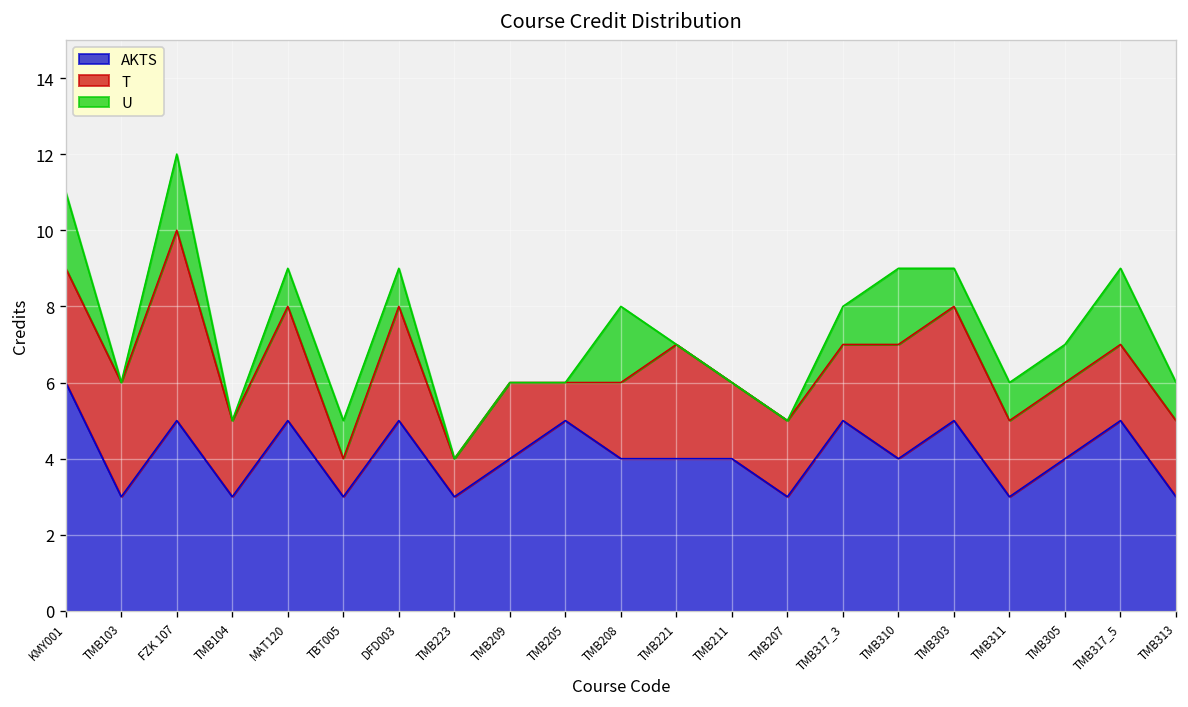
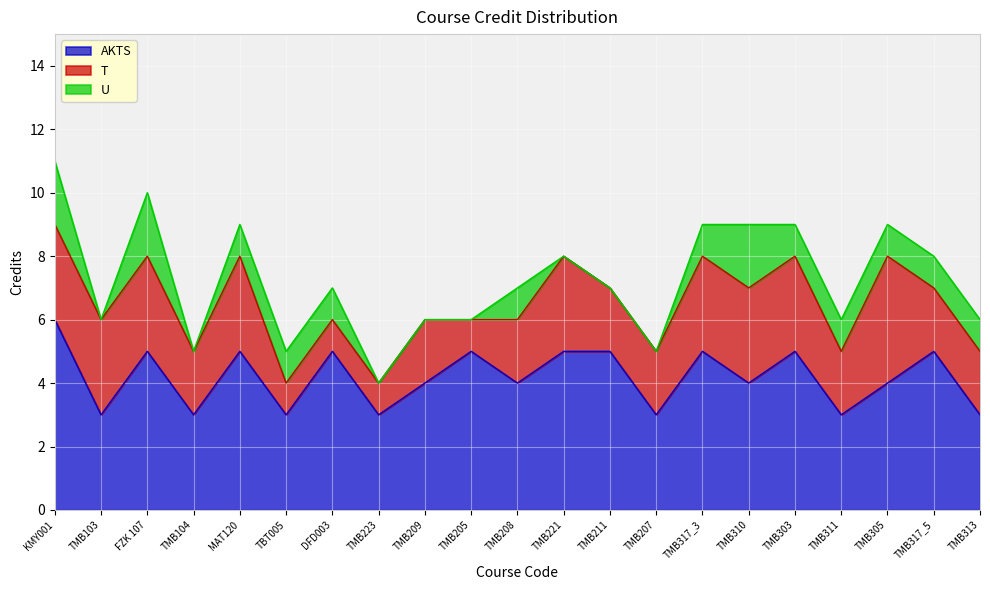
T, FZK 107: 5 -> 3
T, DFD003: 3 -> 1
U, TMB208: 2 -> 1
AKTS, TMB221: 4 -> 5
AKTS, TMB211: 4 -> 5
T, TMB317_3: 2 -> 3
T, TMB305: 2 -> 4
U, TMB317_5: 2 -> 1
